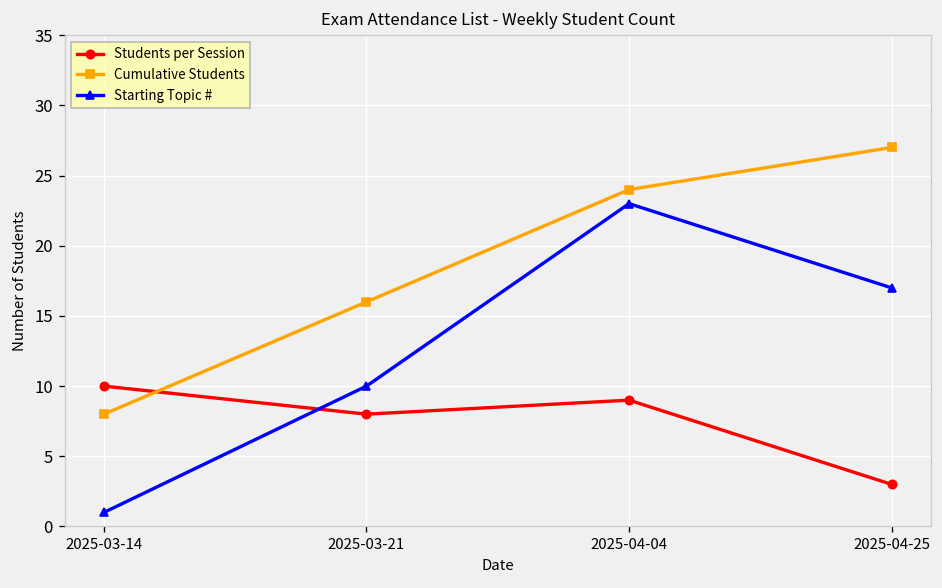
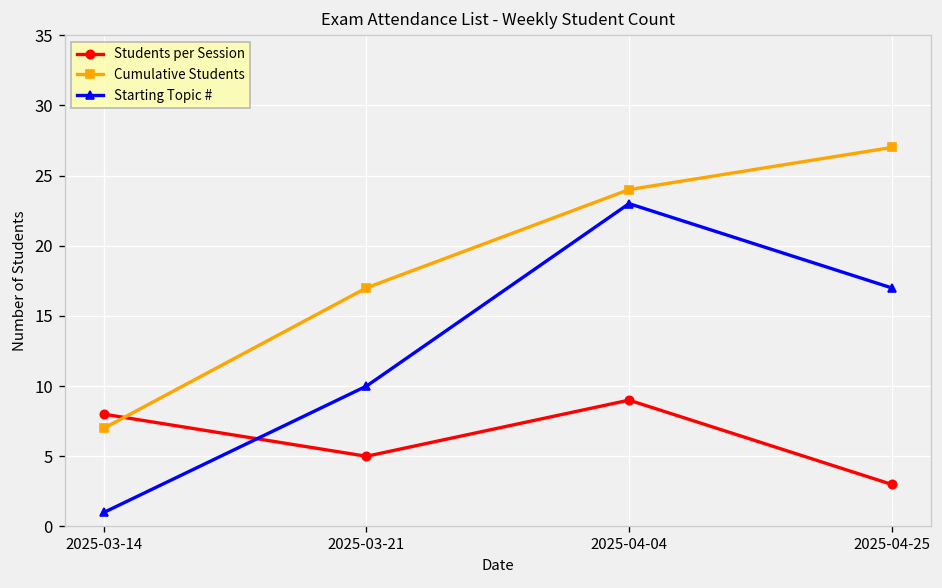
Students per Session, 2025-03-14: 10 -> 8
Cumulative Students, 2025-03-14: 8 -> 7
Students per Session, 2025-03-21: 8 -> 5
Cumulative Students, 2025-03-21: 16 -> 17
